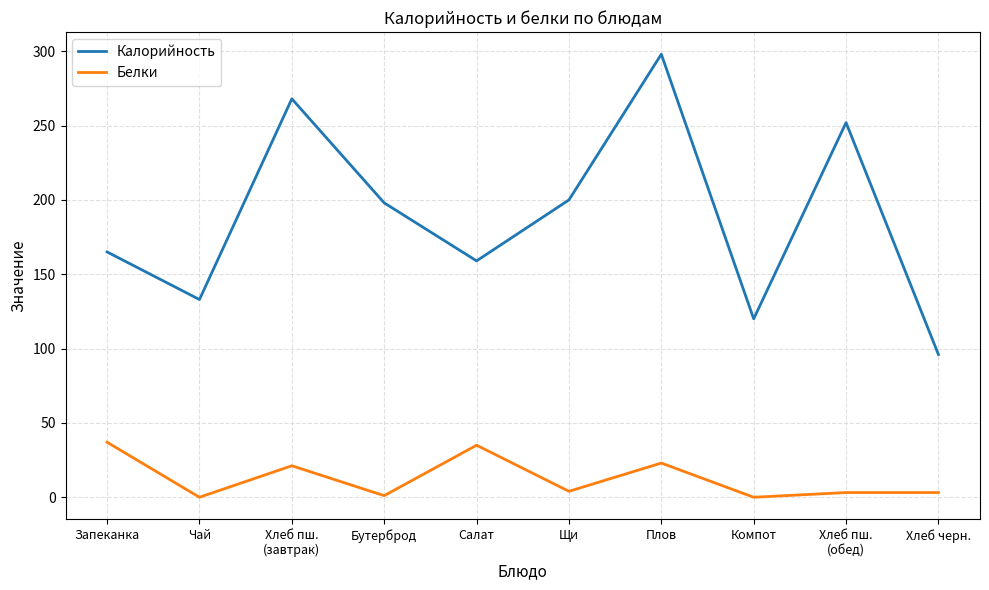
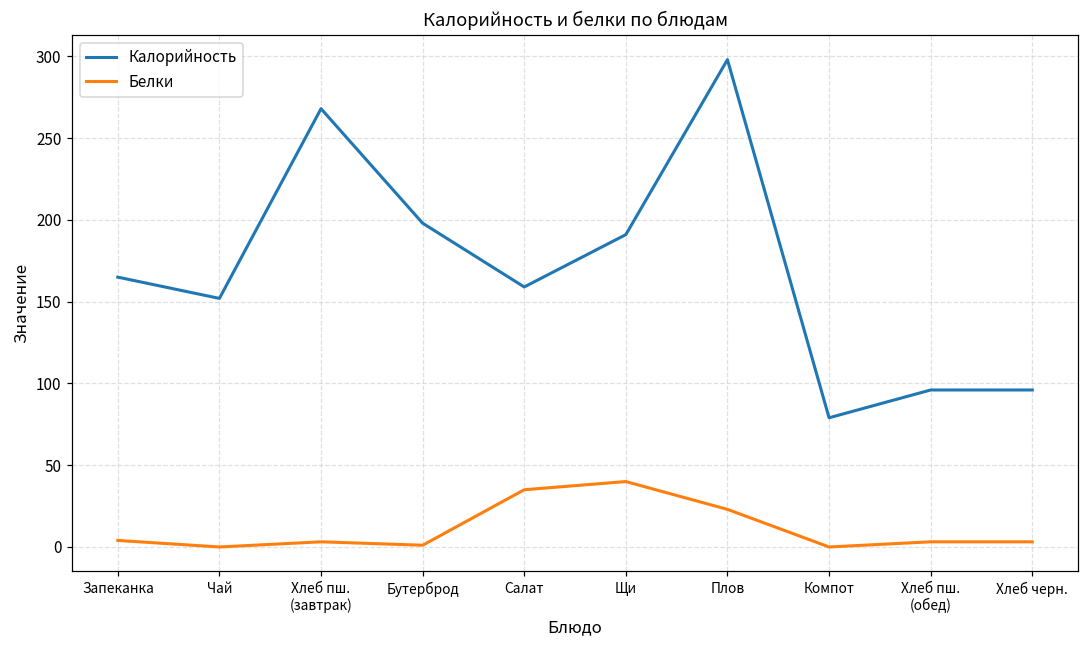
Белки, Запеканка: 37 -> 4
Калорийность, Чай: 133 -> 152
Белки, Хлеб пш. (завтрак): 21 -> 3
Калорийность, Щи: 200 -> 191
Белки, Щи: 4 -> 40
Калорийность, Компот: 120 -> 79
Калорийность, Хлеб пш. (обед): 252 -> 96
